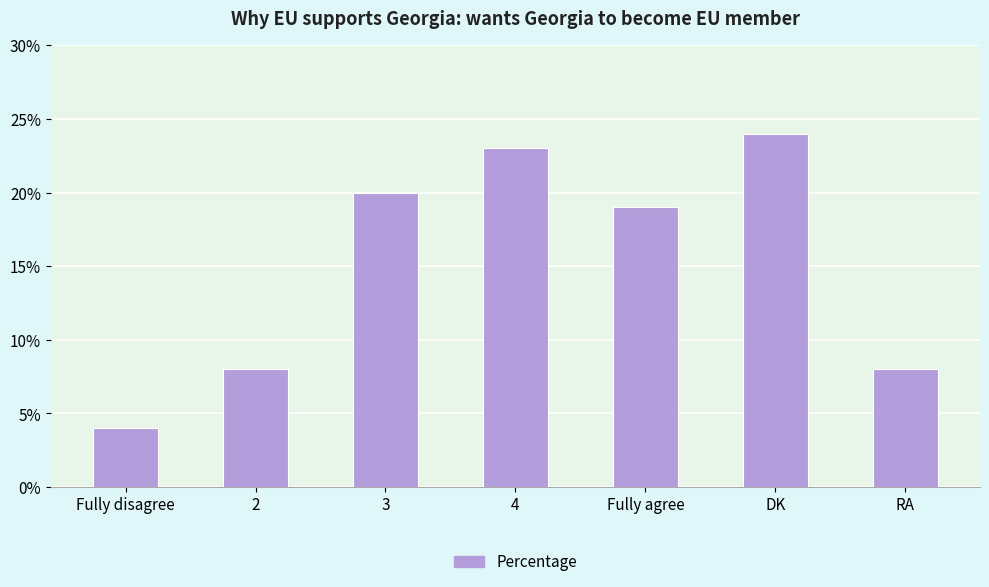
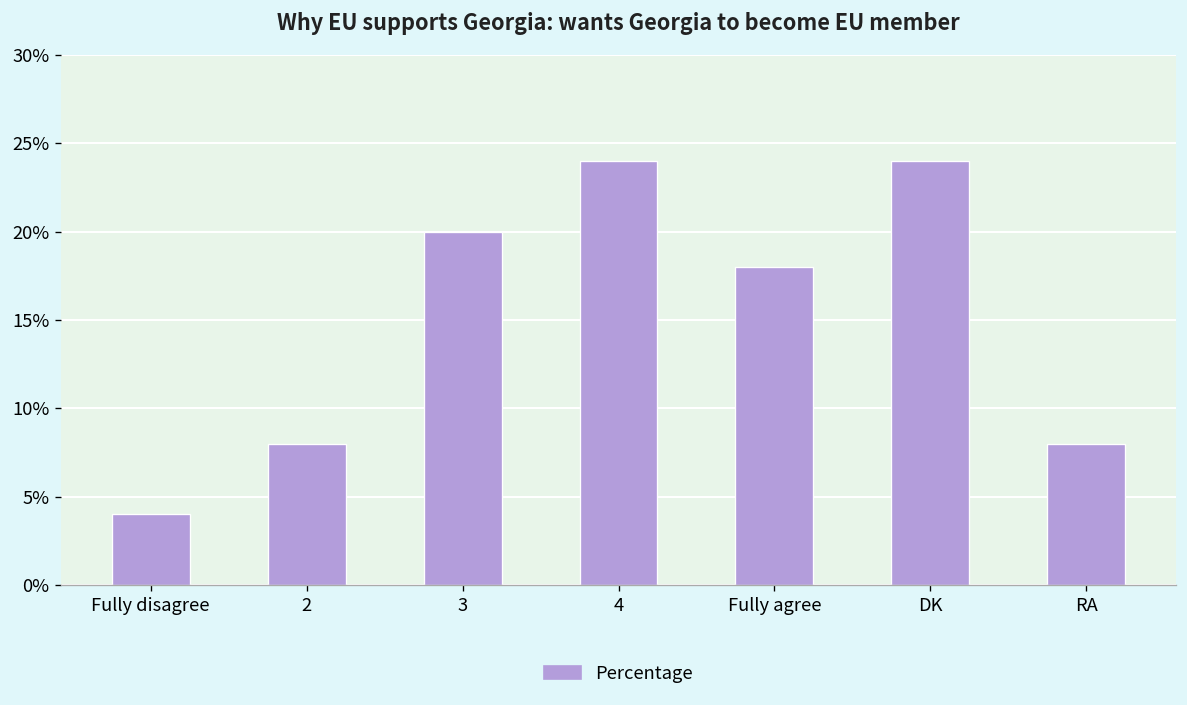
4: 23% -> 24%
Fully agree: 19% -> 18%
